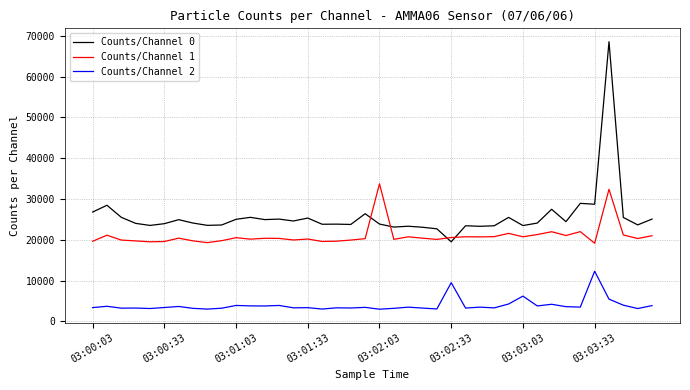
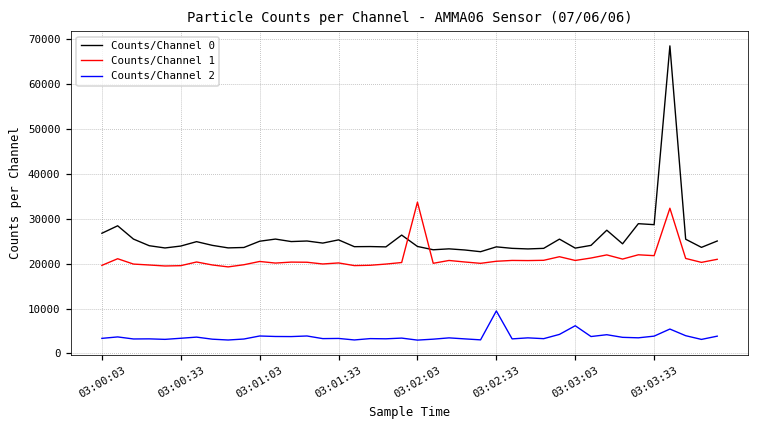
Counts/Channel 0, 03:02:33: 19000 -> 24000
Counts/Channel 1, 03:03:33: 19000 -> 22000
Counts/Channel 2, 03:03:33: 12000 -> 4000
